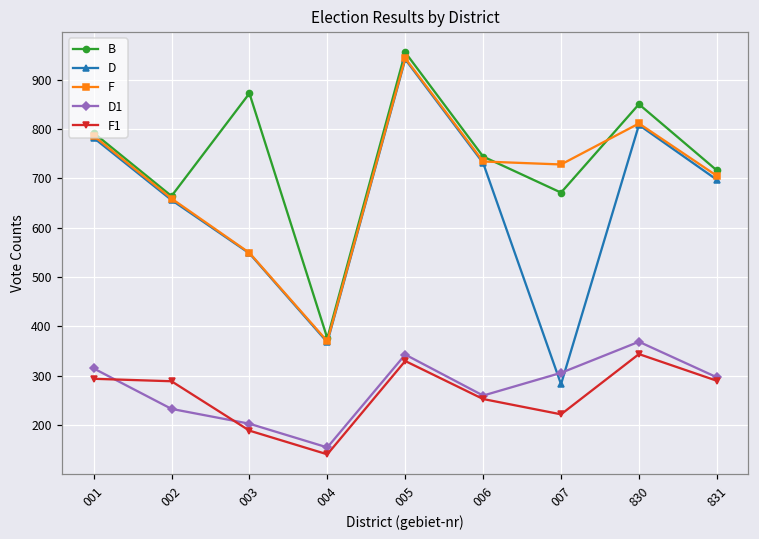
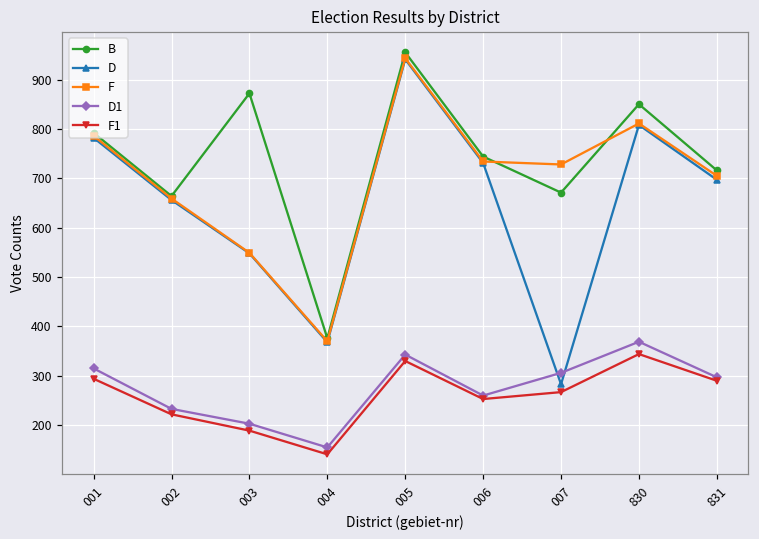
F1, 002: 290 -> 220
F1, 007: 220 -> 270
